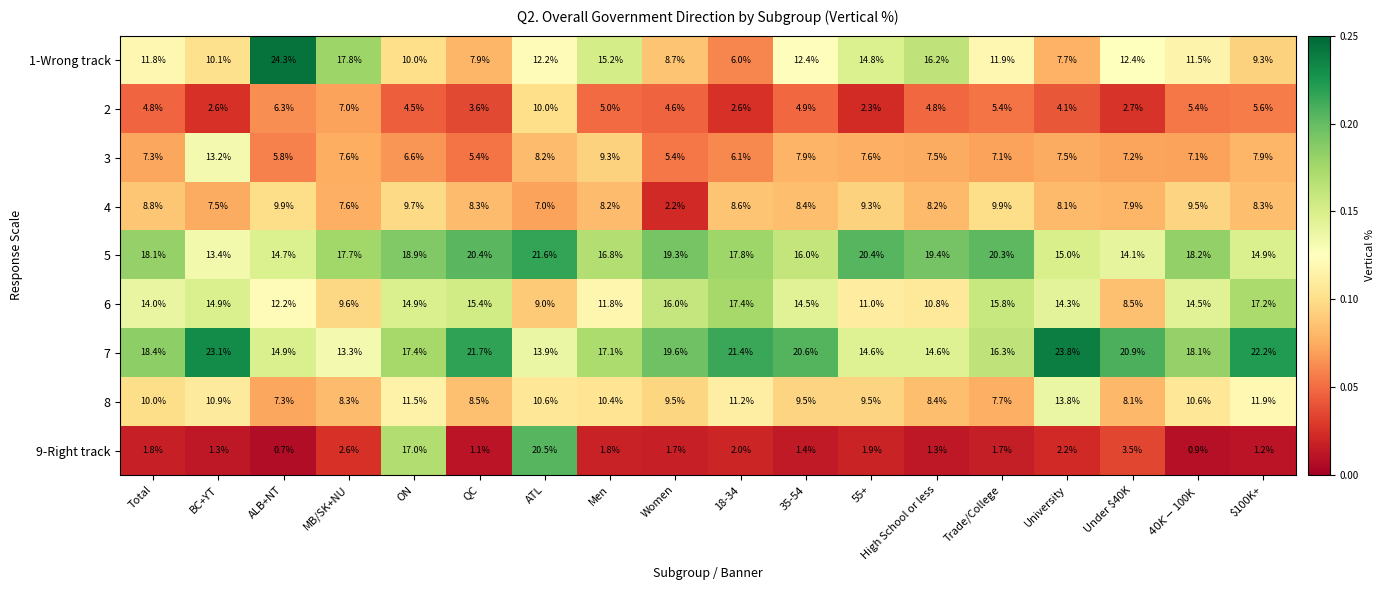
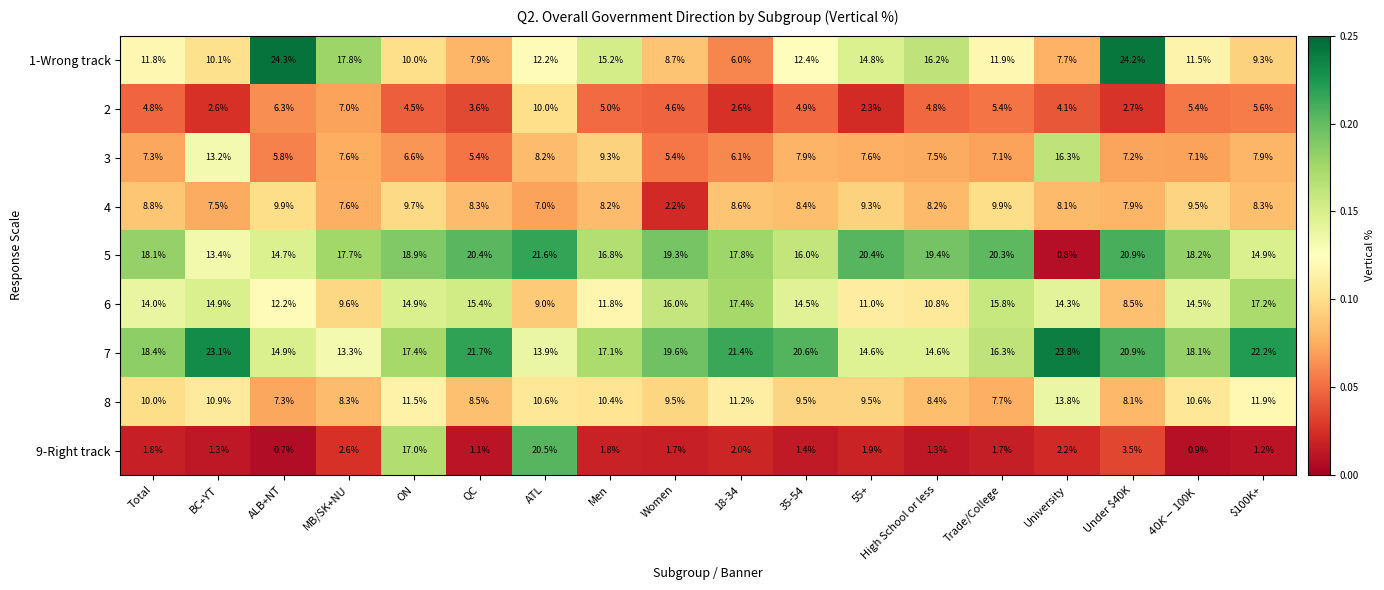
1-Wrong track, Under $40K: 12.4% -> 24.2%
3, University: 7.5% -> 16.3%
5, University: 15.0% -> 0.8%
5, Under $40K: 14.1% -> 20.9%
